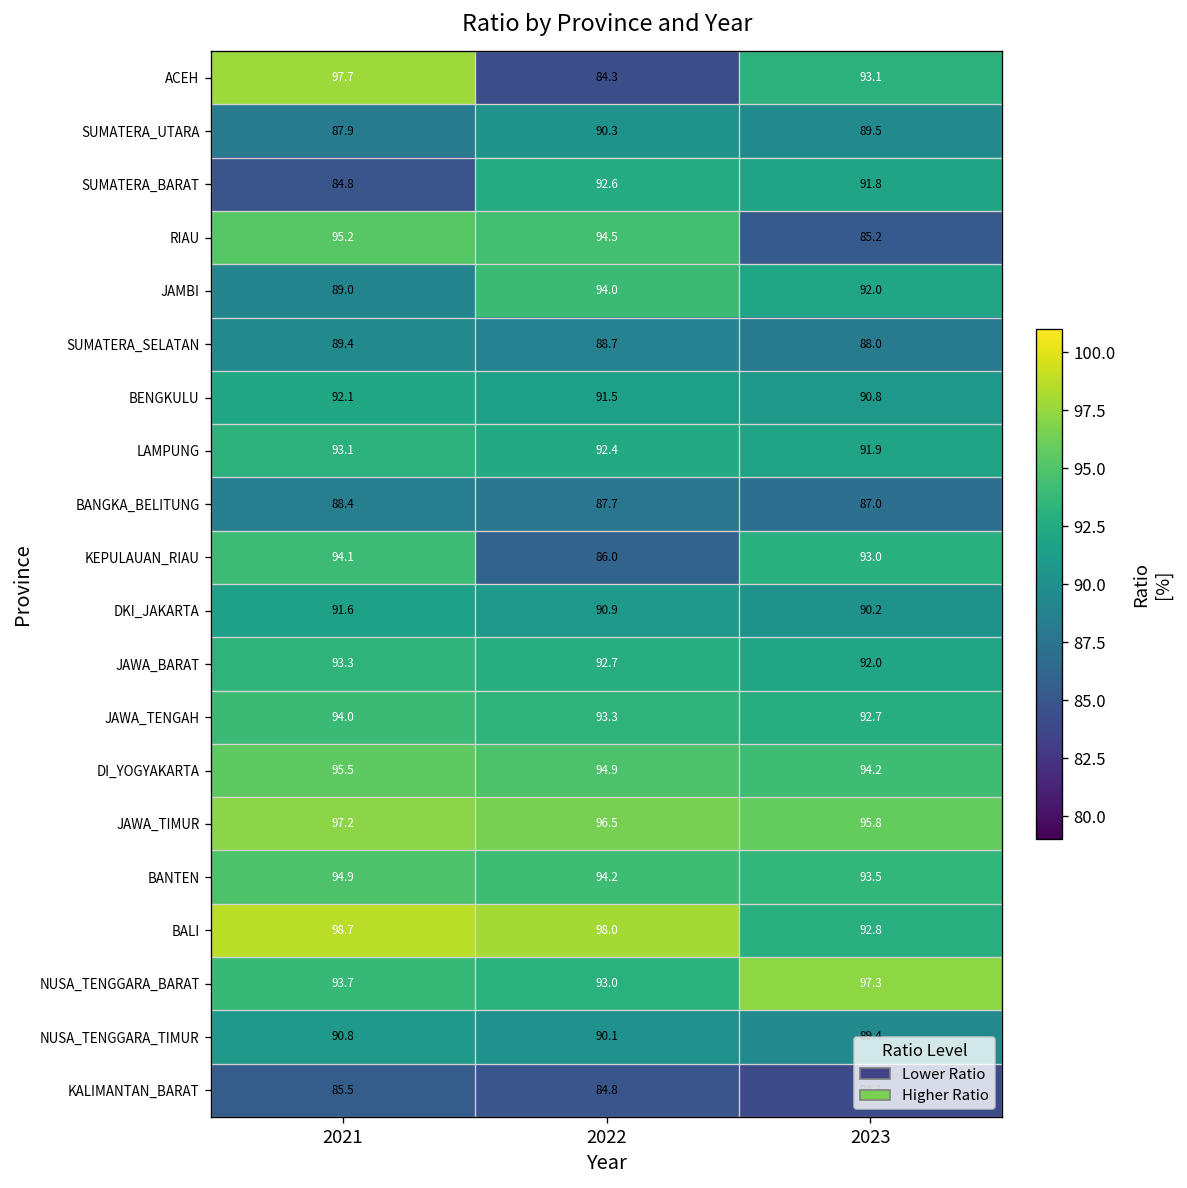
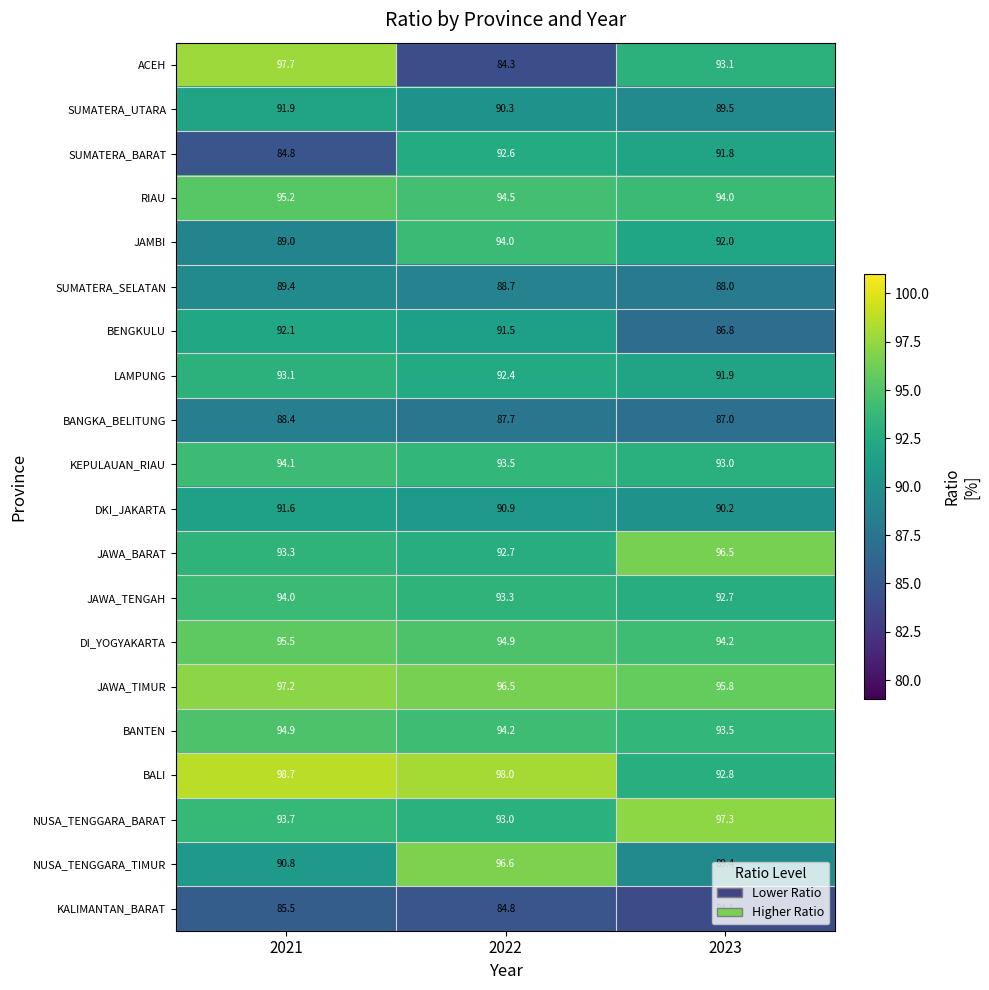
SUMATERA_UTARA, 2021: 87.9 -> 91.9
RIAU, 2023: 85.2 -> 94.0
BENGKULU, 2023: 90.8 -> 86.8
KEPULAUAN_RIAU, 2022: 86.0 -> 93.5
JAWA_BARAT, 2023: 92.0 -> 96.5
NUSA_TENGGARA_TIMUR, 2022: 90.1 -> 96.6
